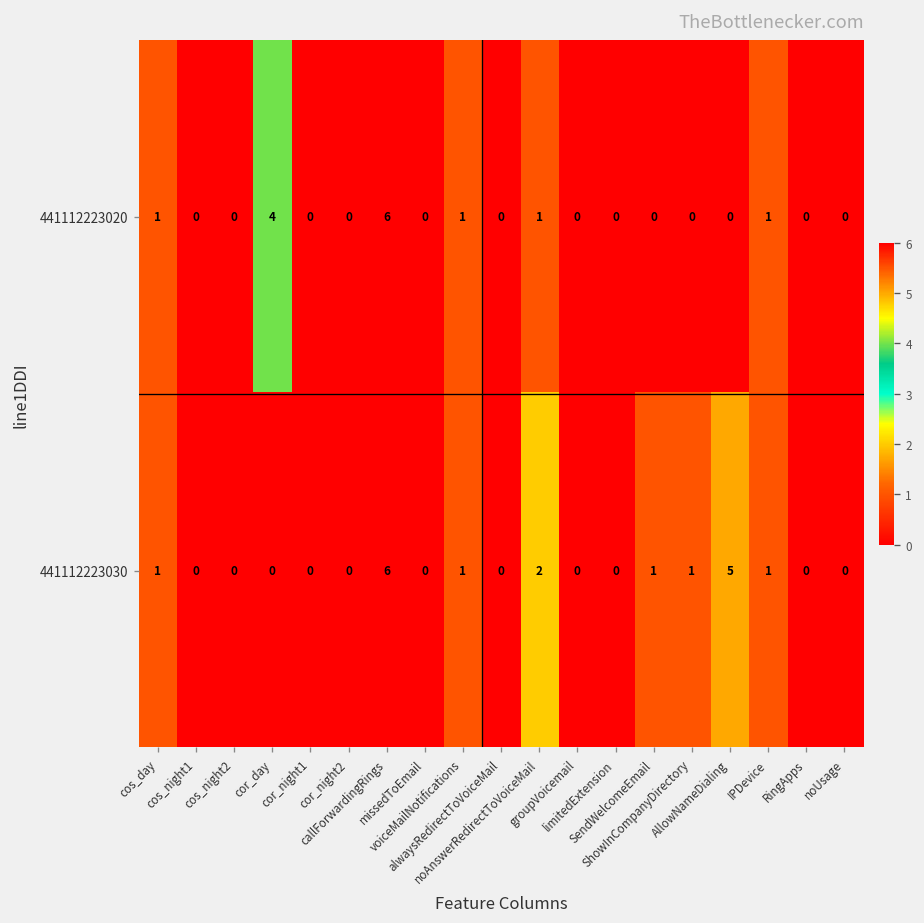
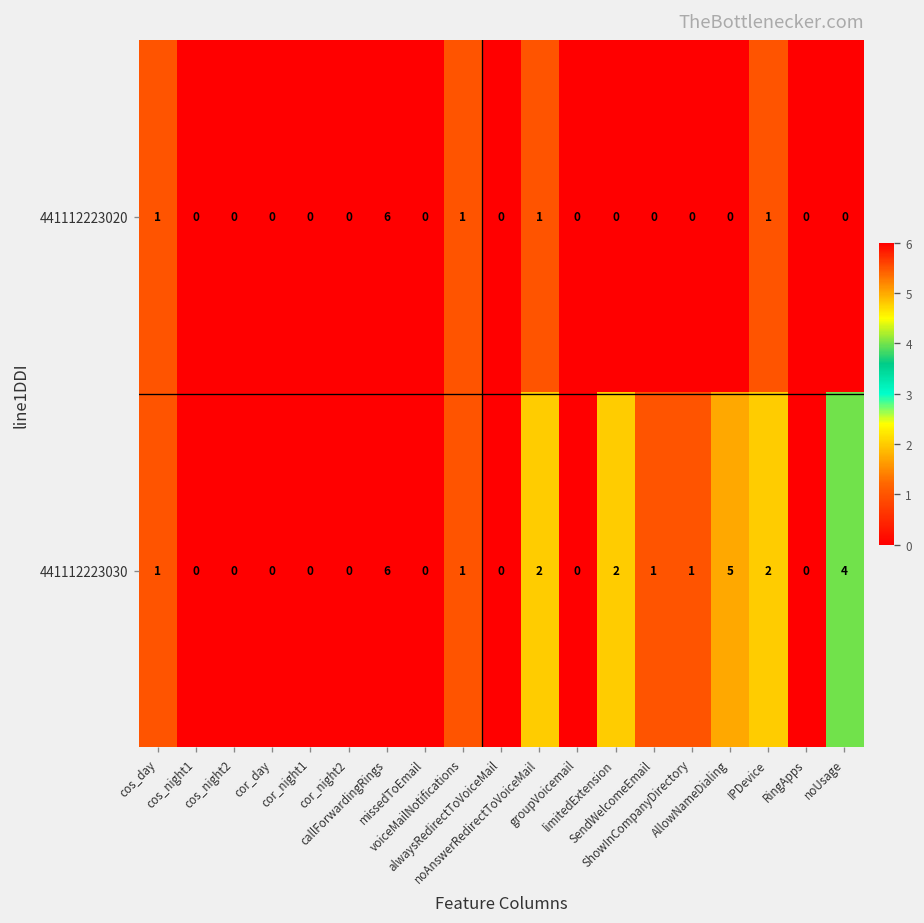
441112223020, cor_day: 4 -> 0
441112223030, limitedExtension: 0 -> 2
441112223030, IPDevice: 1 -> 2
441112223030, noUsage: 0 -> 4
